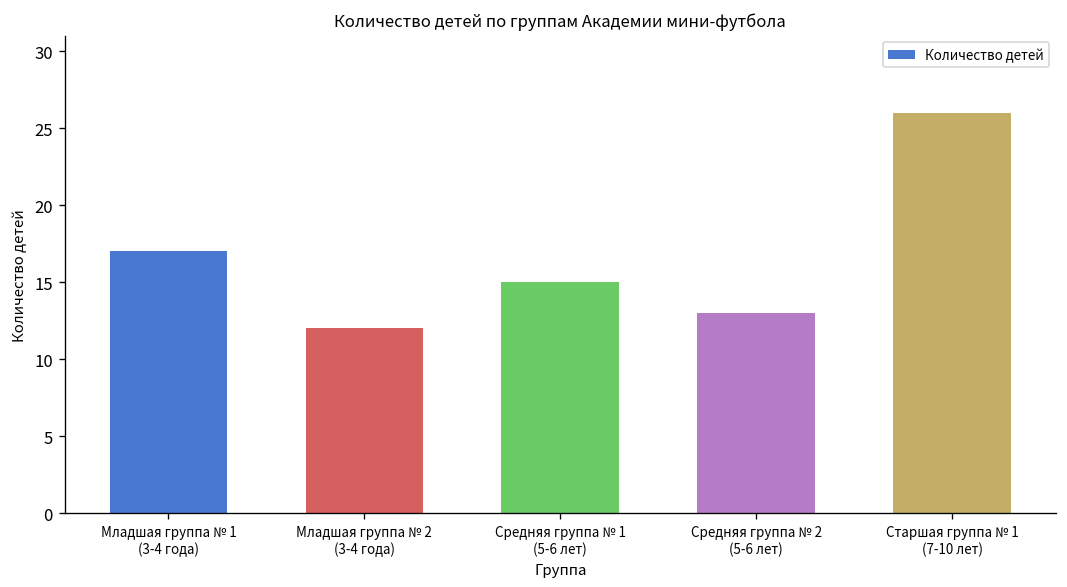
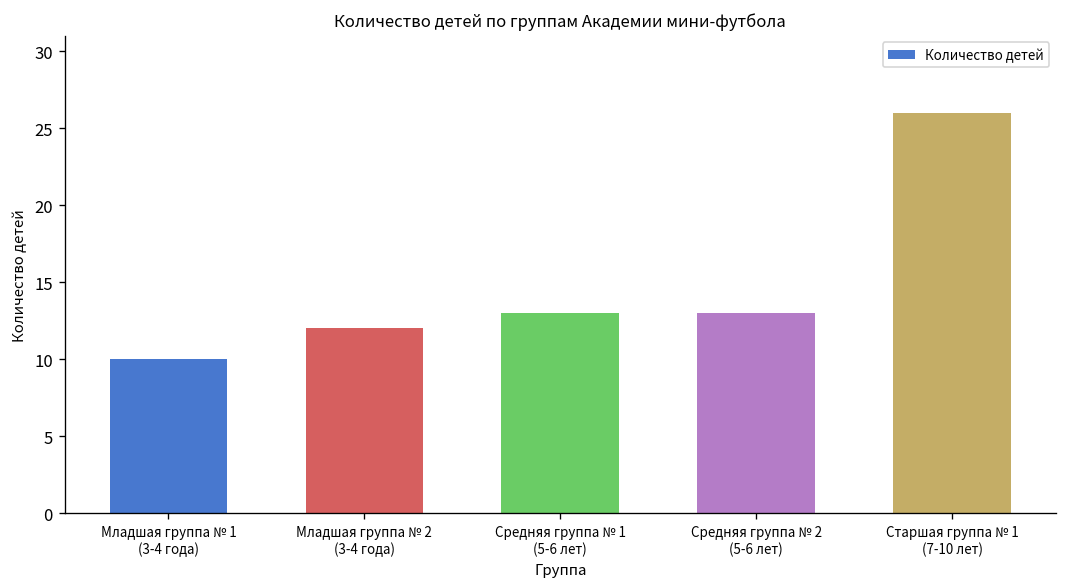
Младшая группа № 1 (3-4 года): 17 -> 10
Средняя группа № 1 (5-6 лет): 15 -> 13
